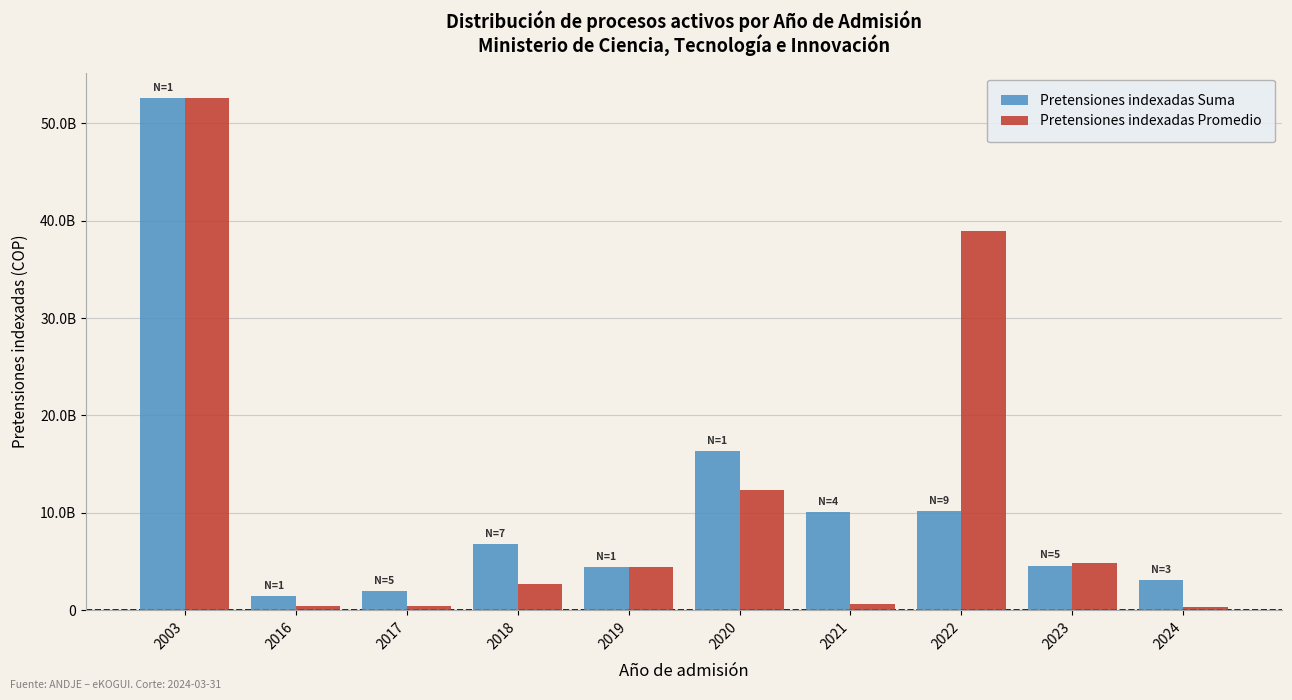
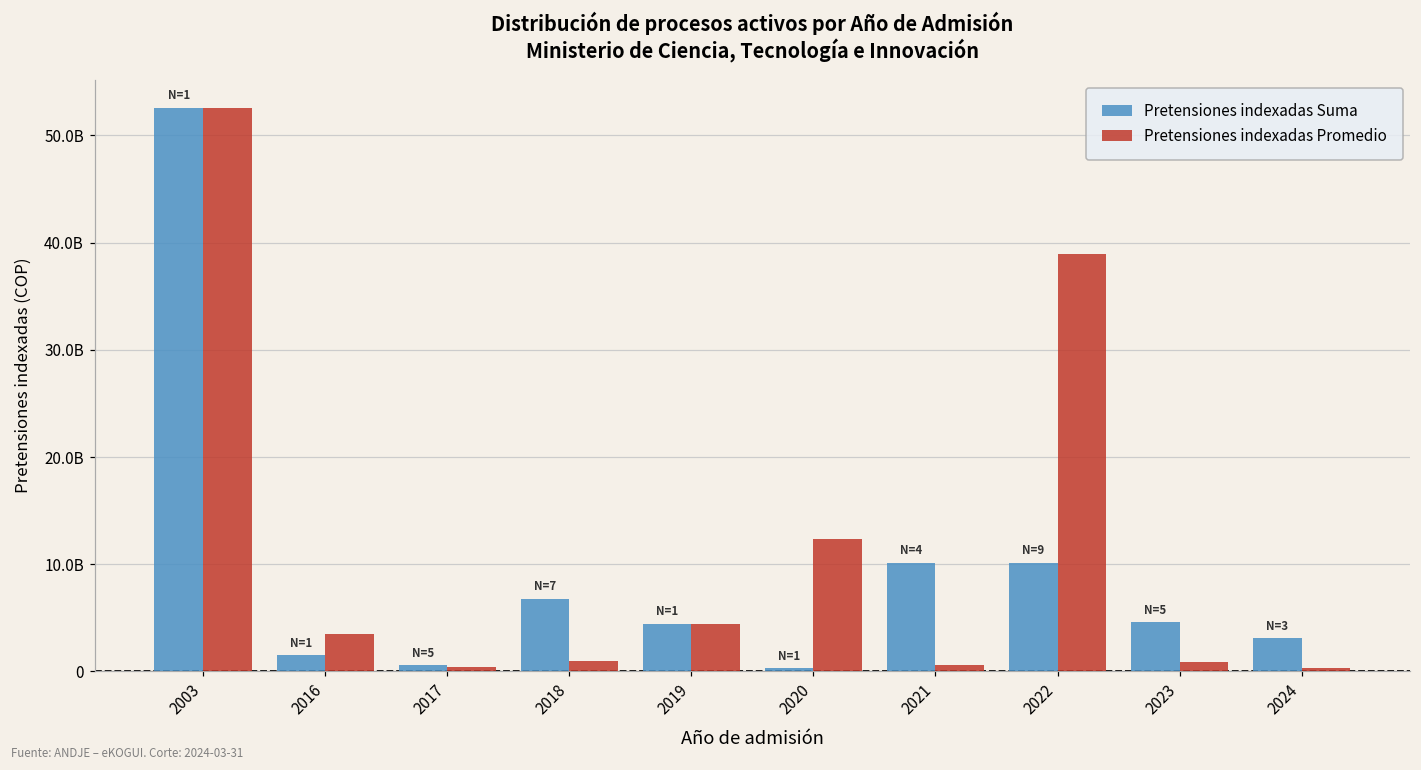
Pretensiones indexadas Promedio, 2016: 0 -> 4000000000
Pretensiones indexadas Suma, 2017: 2000000000 -> 1000000000
Pretensiones indexadas Promedio, 2018: 3000000000 -> 1000000000
Pretensiones indexadas Suma, 2020: 16000000000 -> 0
Pretensiones indexadas Promedio, 2023: 5000000000 -> 1000000000
